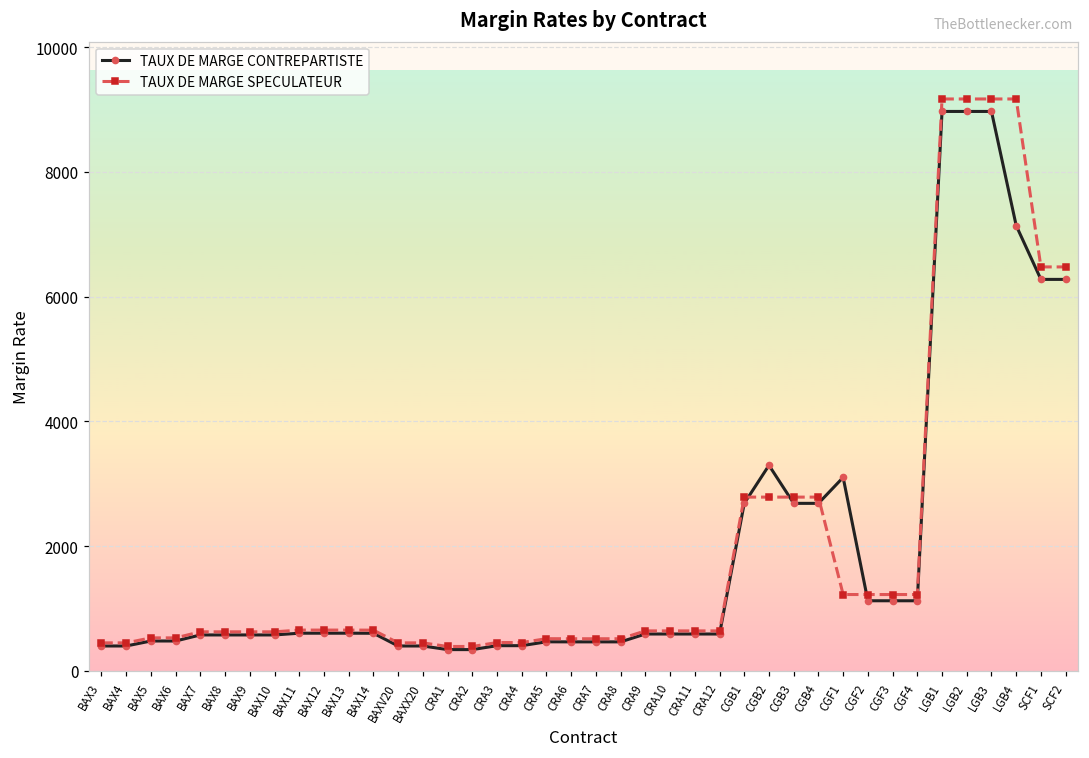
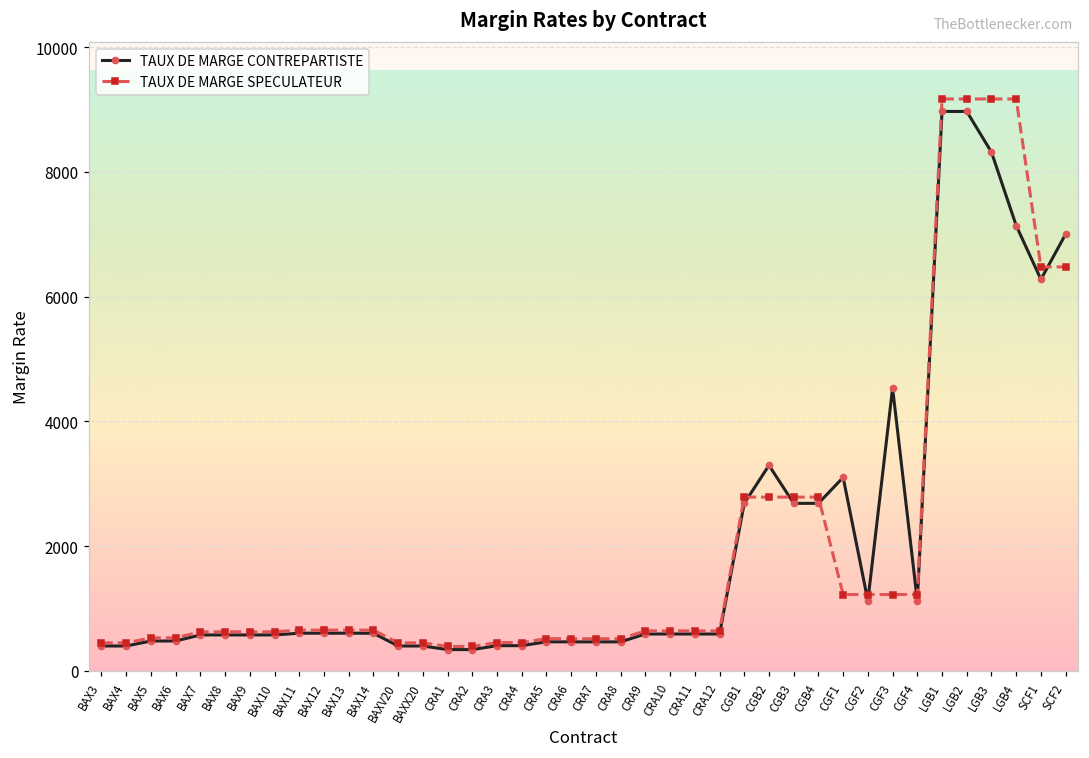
TAUX DE MARGE CONTREPARTISTE, CGF3: 1100 -> 4500
TAUX DE MARGE CONTREPARTISTE, LGB3: 9000 -> 8300
TAUX DE MARGE CONTREPARTISTE, SCF2: 6300 -> 7000
